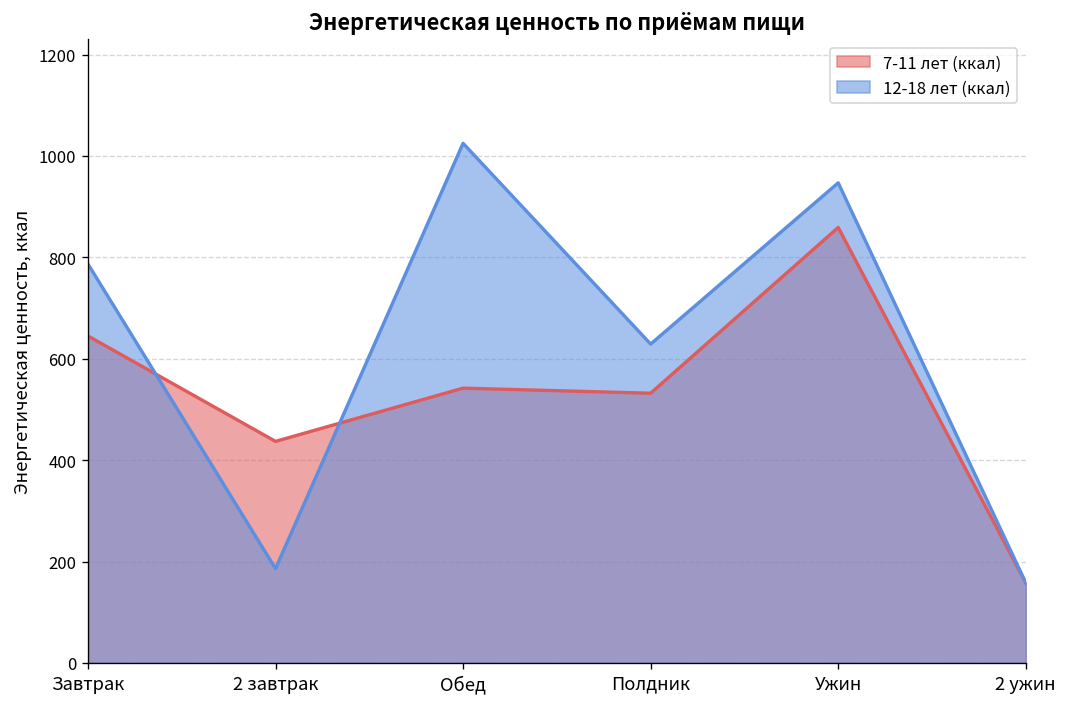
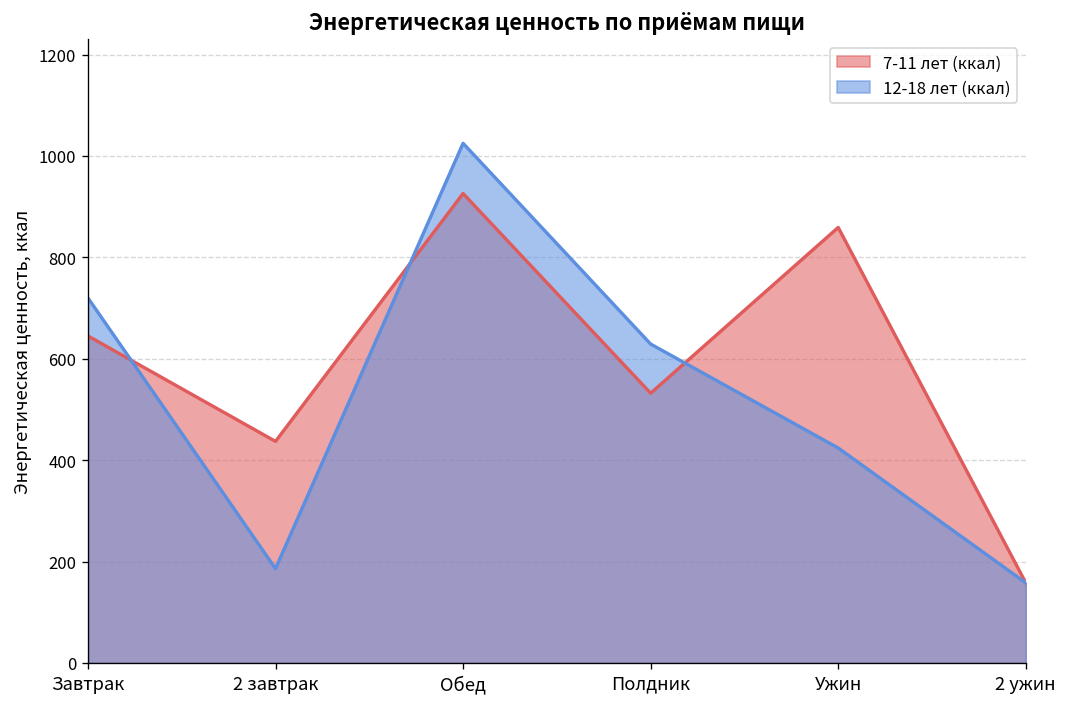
12-18 лет (ккал), Завтрак: 790 -> 720
7-11 лет (ккал), Обед: 540 -> 930
12-18 лет (ккал), Ужин: 950 -> 420
